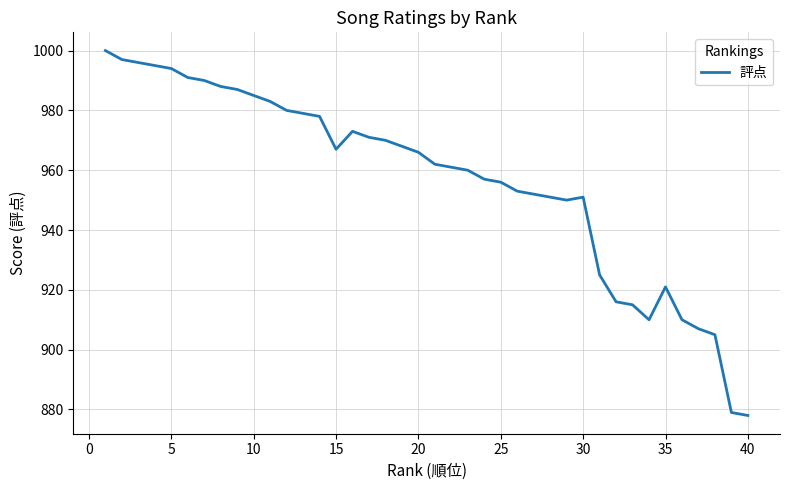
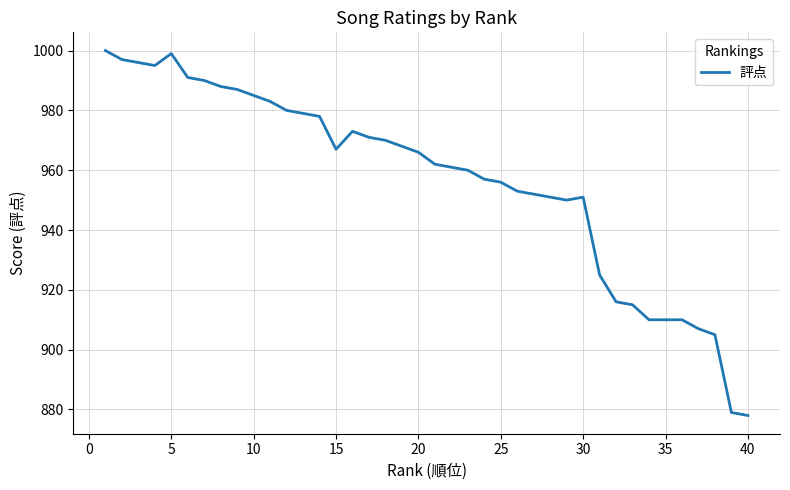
5: 994 -> 999
35: 921 -> 910
